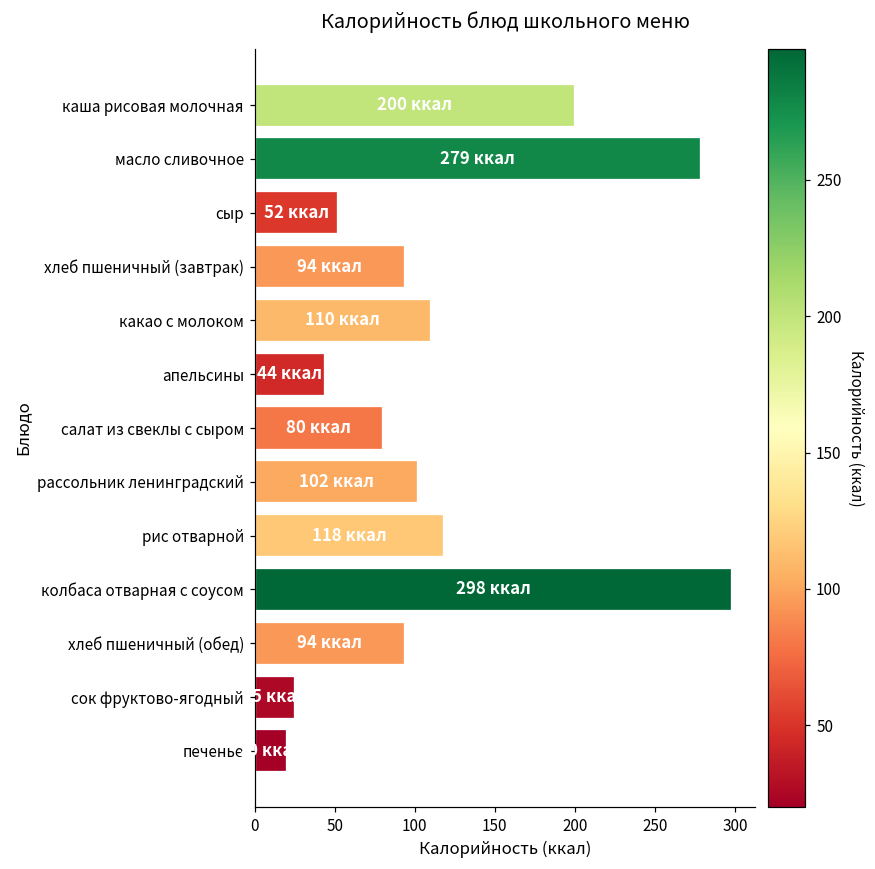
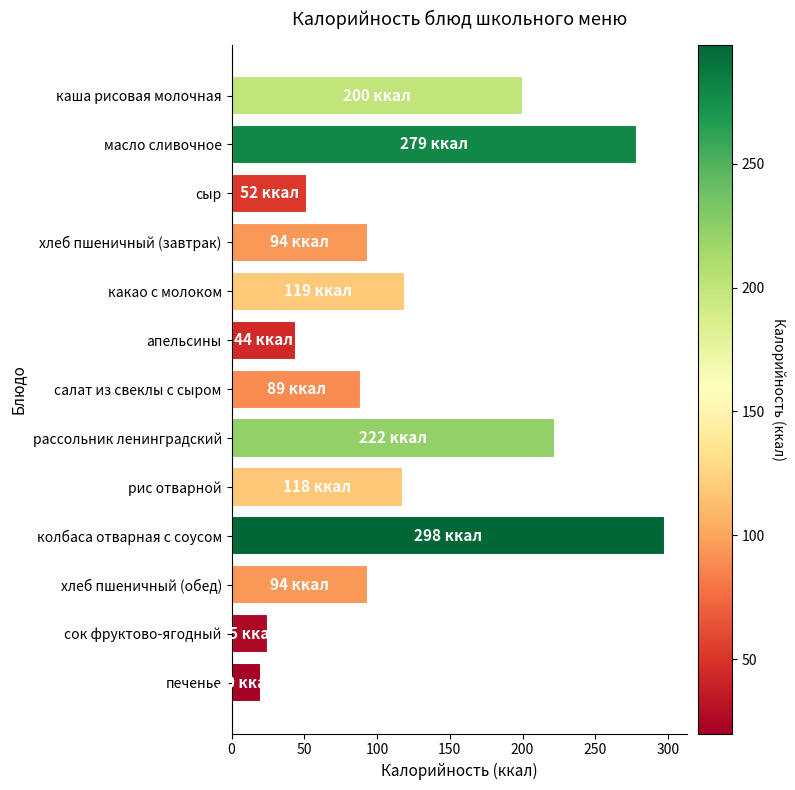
какао с молоком: 110 -> 119
салат из свеклы с сыром: 80 -> 89
рассольник ленинградский: 102 -> 222
